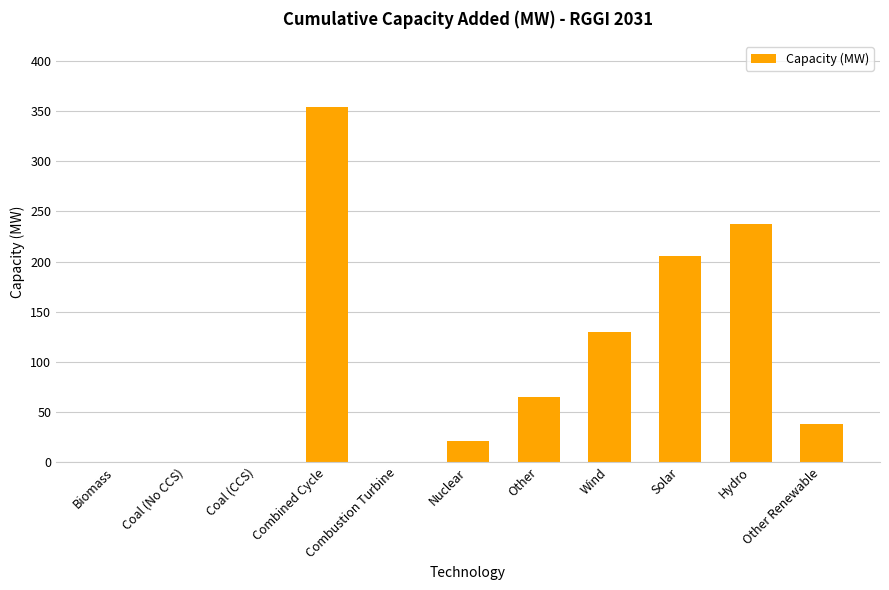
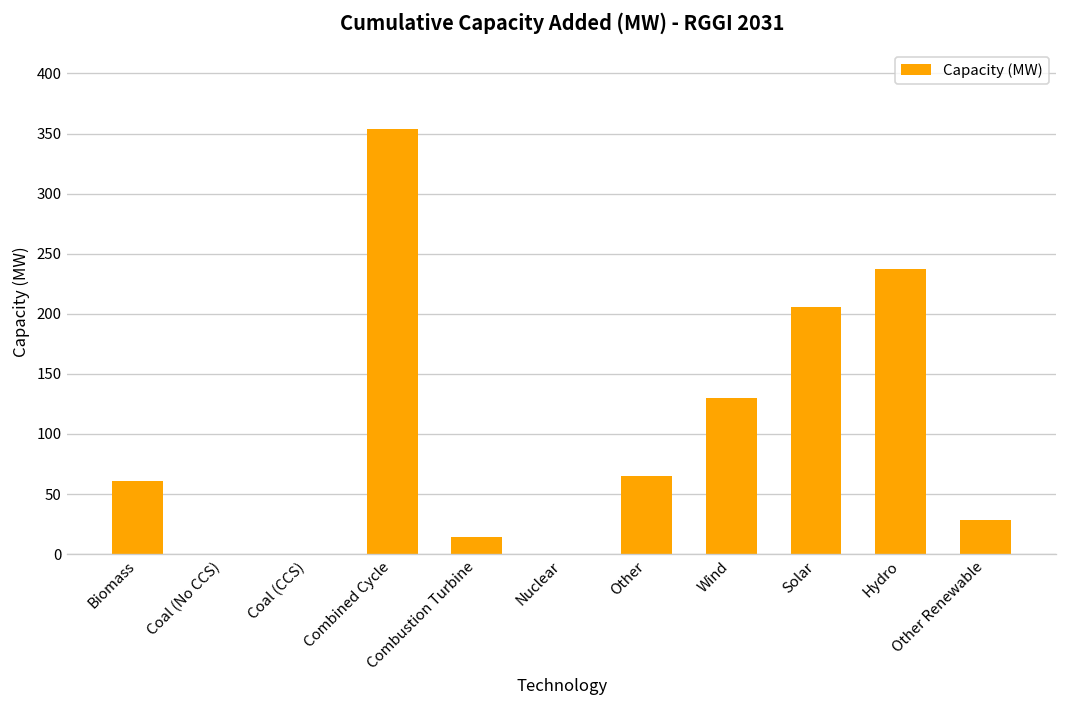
Biomass: 0 -> 61
Combustion Turbine: 0 -> 14
Nuclear: 21 -> 0
Other Renewable: 38 -> 29
